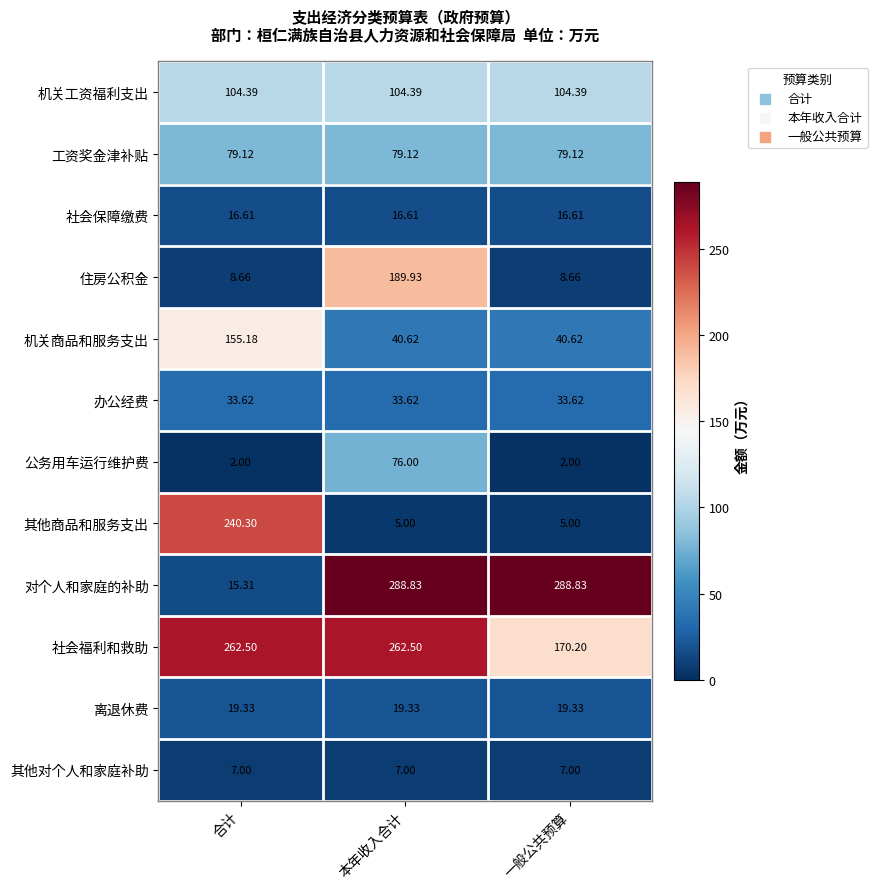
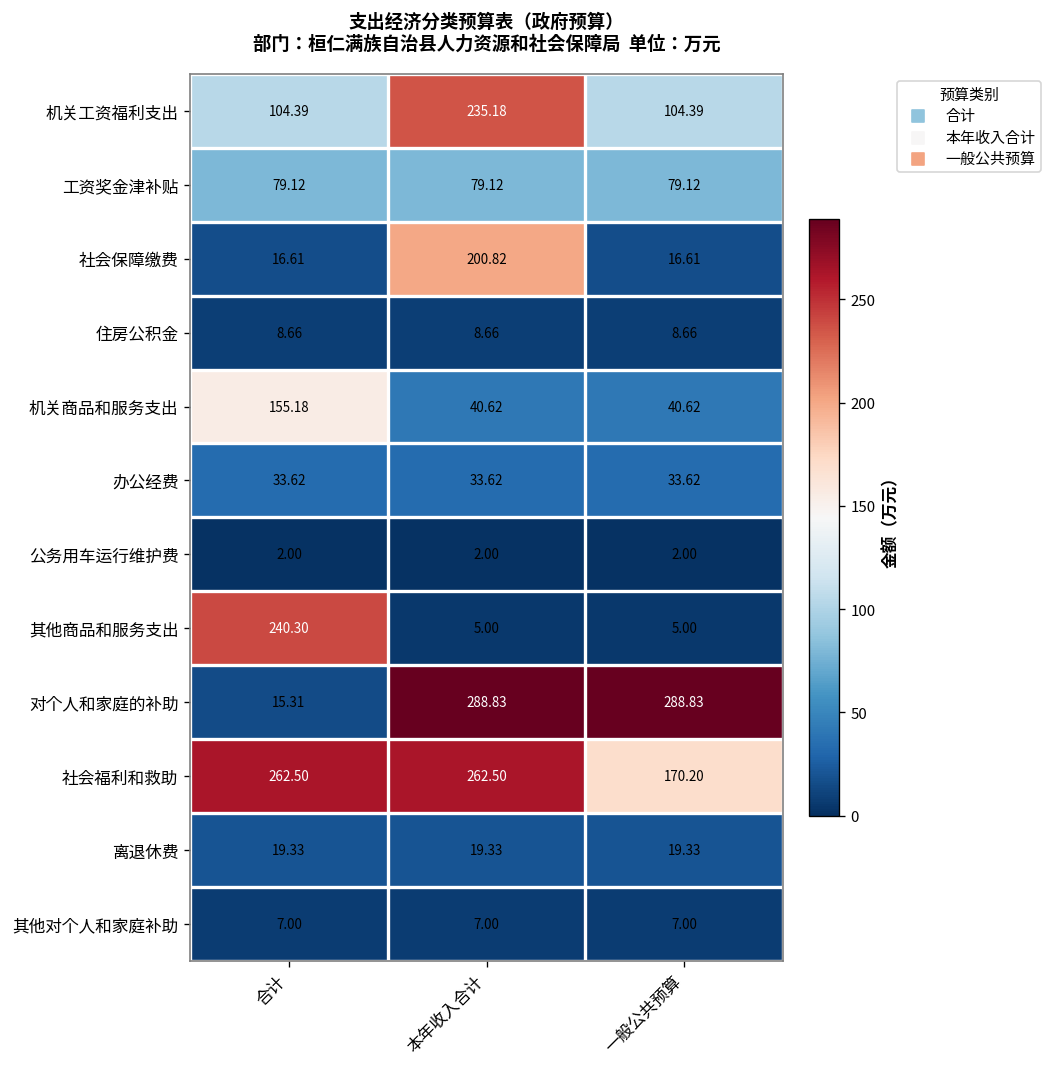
机关工资福利支出, 本年收入合计: 104.39 -> 235.18
社会保障缴费, 本年收入合计: 16.61 -> 200.82
住房公积金, 本年收入合计: 189.93 -> 8.66
公务用车运行维护费, 本年收入合计: 76.00 -> 2.00
